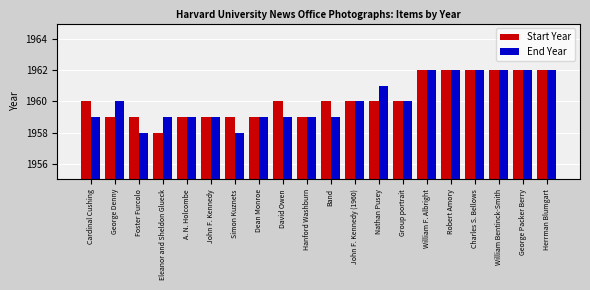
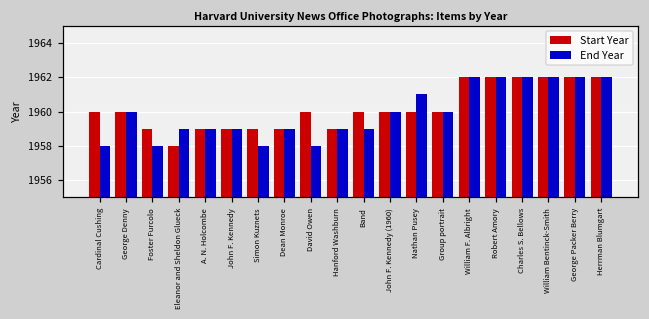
End Year, Cardinal Cushing: 1959 -> 1958
Start Year, George Denny: 1959 -> 1960
End Year, David Owen: 1959 -> 1958
